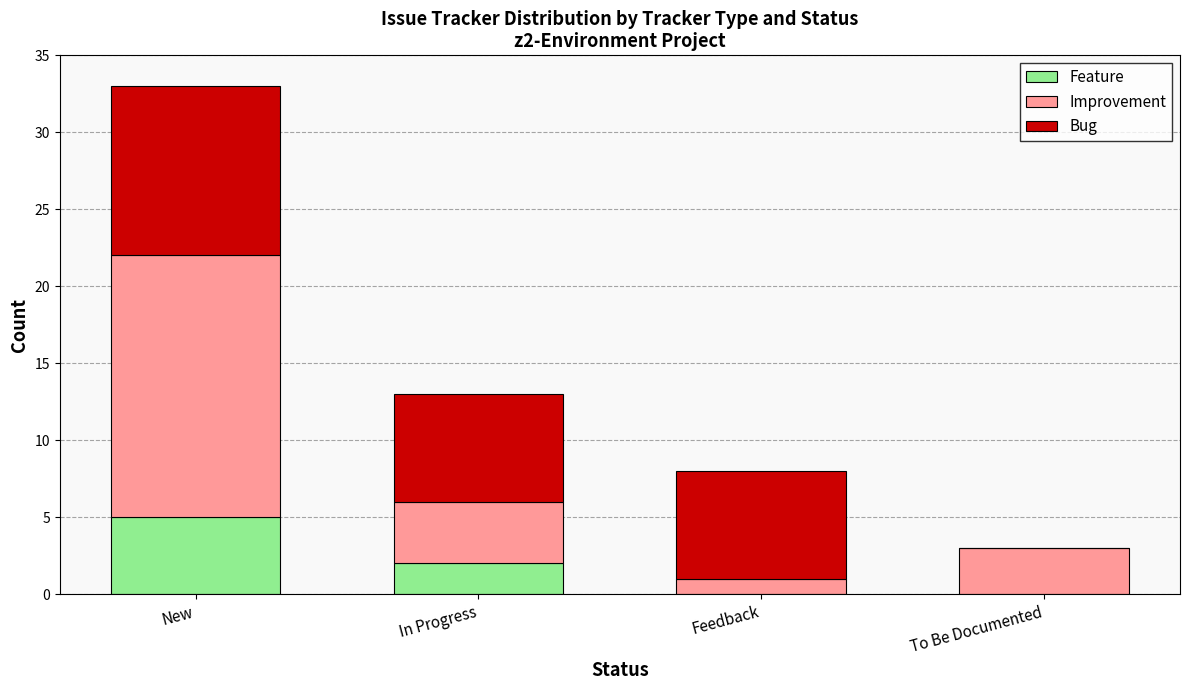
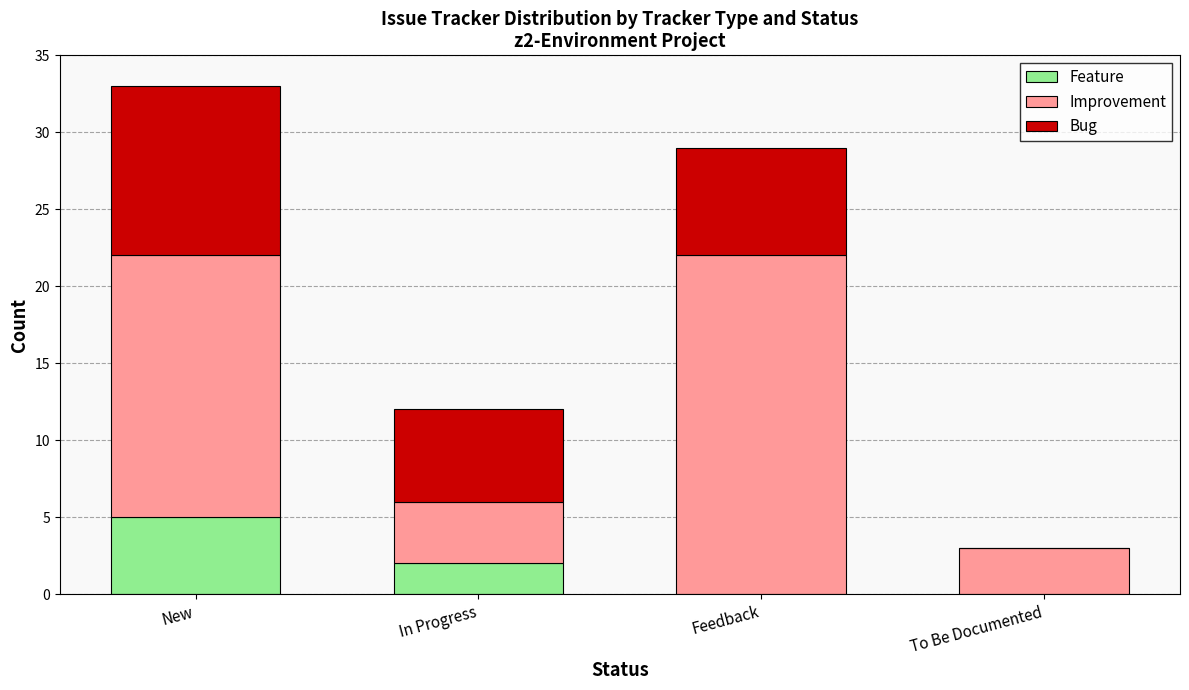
Bug, In Progress: 7 -> 6
Improvement, Feedback: 1 -> 22
